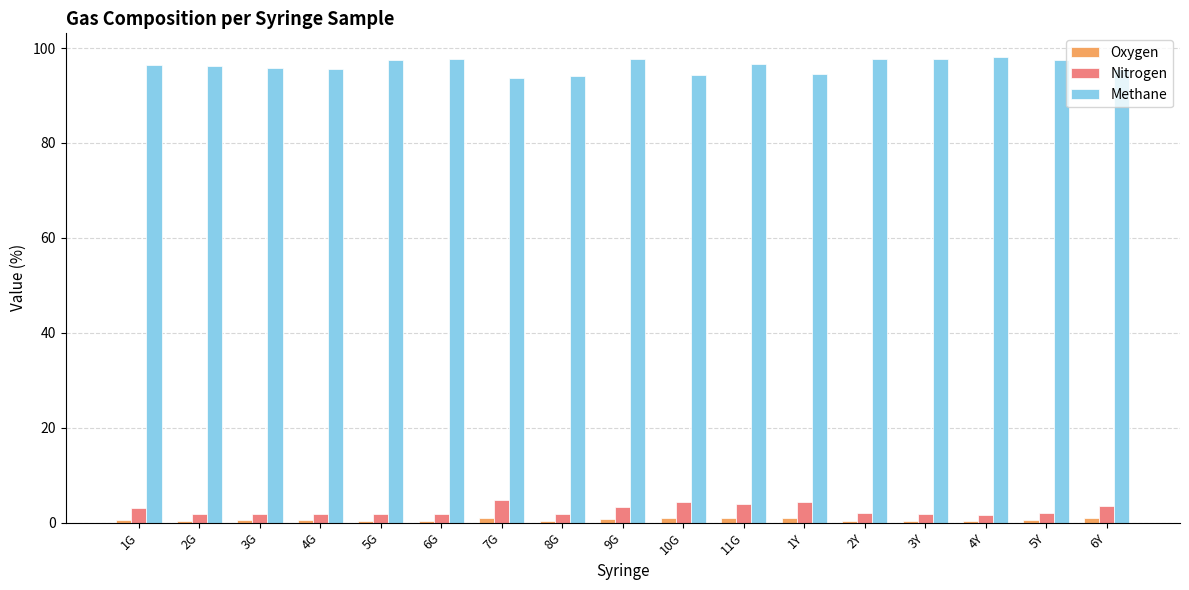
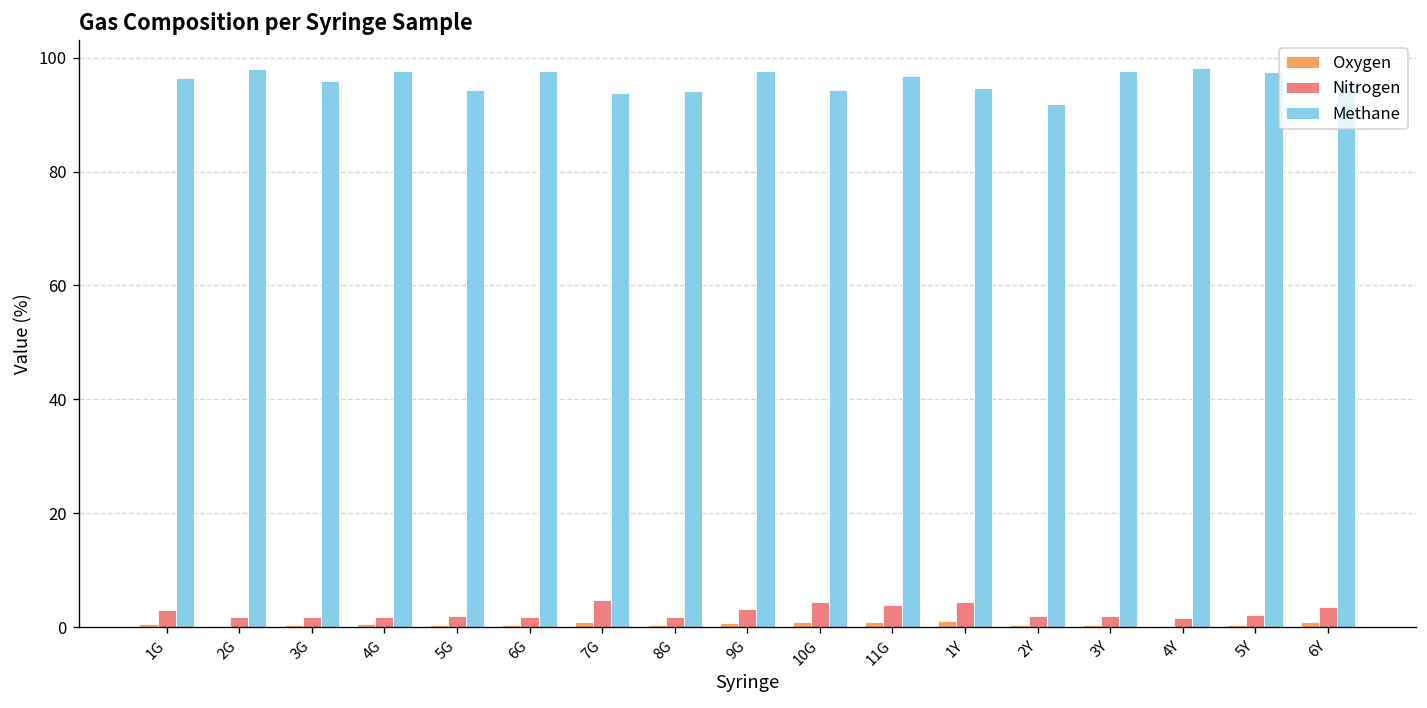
Methane, 2G: 96 -> 98
Methane, 4G: 96 -> 98
Methane, 5G: 98 -> 94
Methane, 2Y: 98 -> 92
